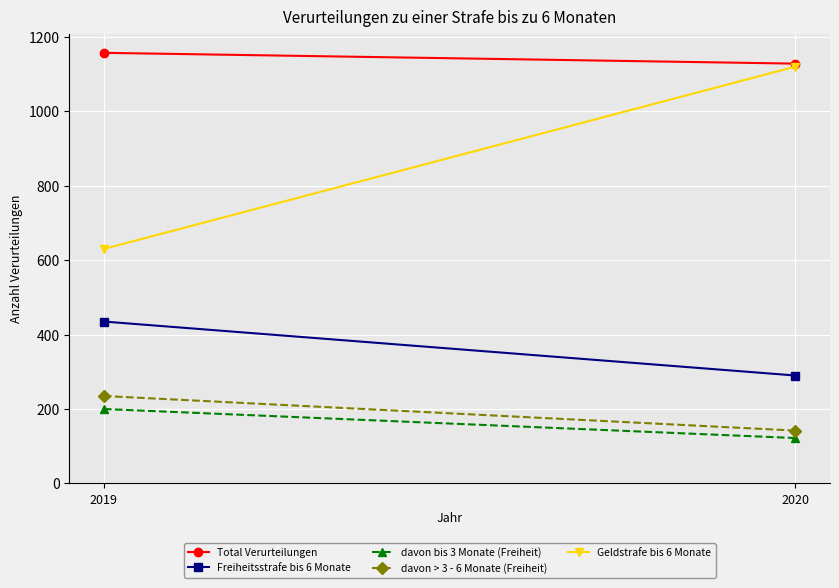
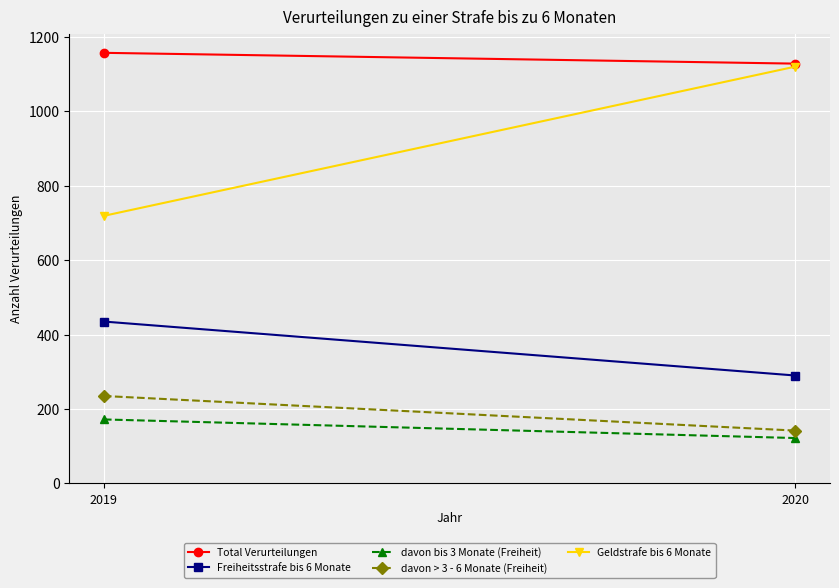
davon bis 3 Monate (Freiheit), 2019: 200 -> 170
Geldstrafe bis 6 Monate, 2019: 630 -> 720
